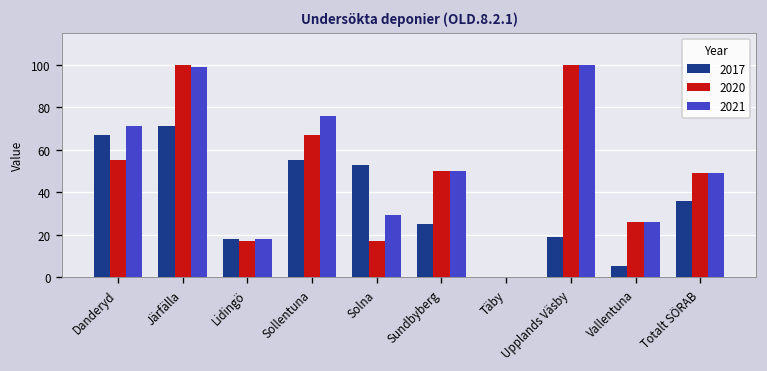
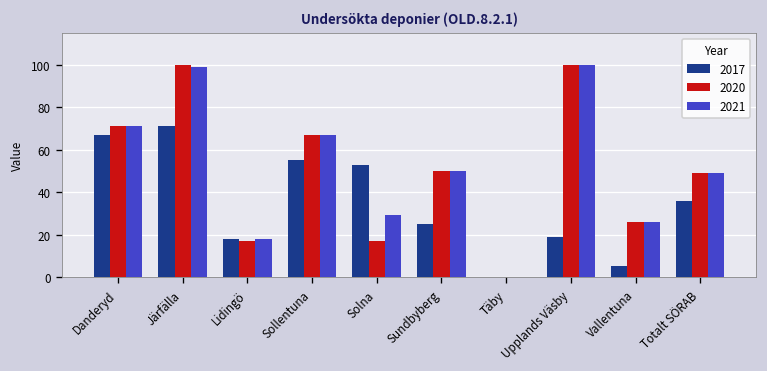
2020, Danderyd: 55 -> 71
2021, Sollentuna: 76 -> 67
